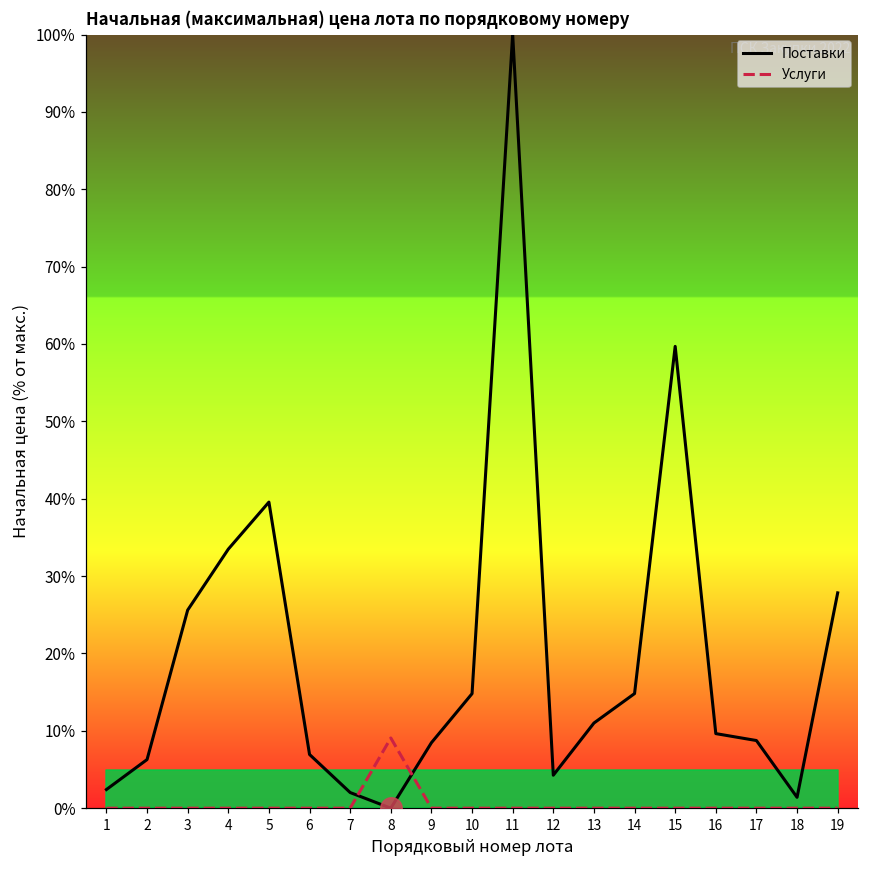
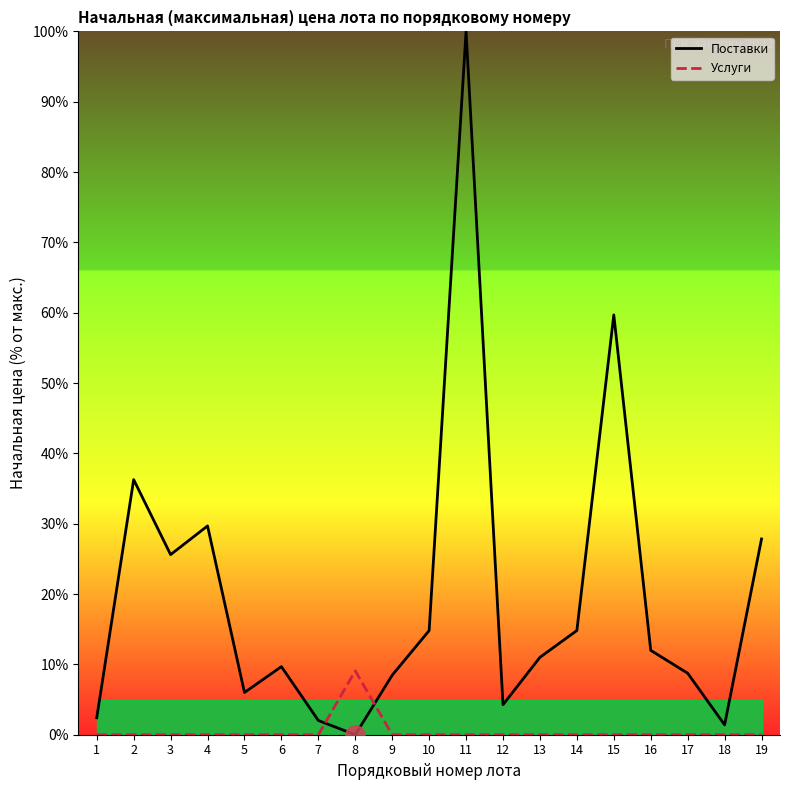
Поставки, 2: 6% -> 36%
Поставки, 4: 33% -> 30%
Поставки, 5: 40% -> 6%
Поставки, 6: 7% -> 10%
Поставки, 16: 10% -> 12%
